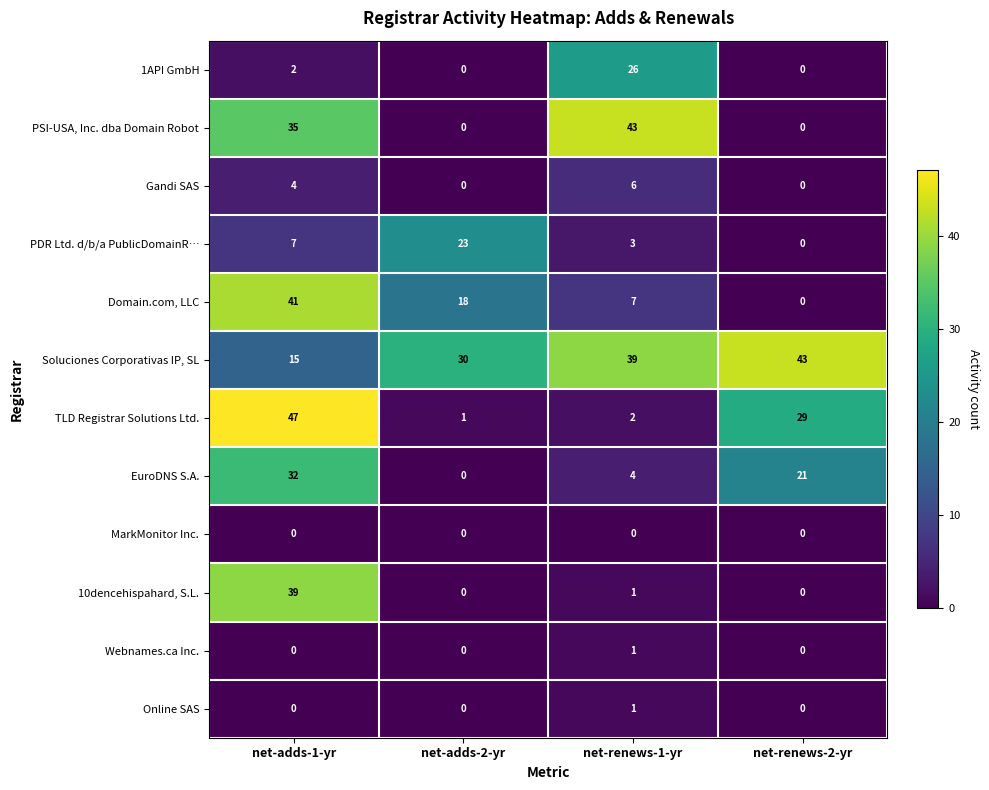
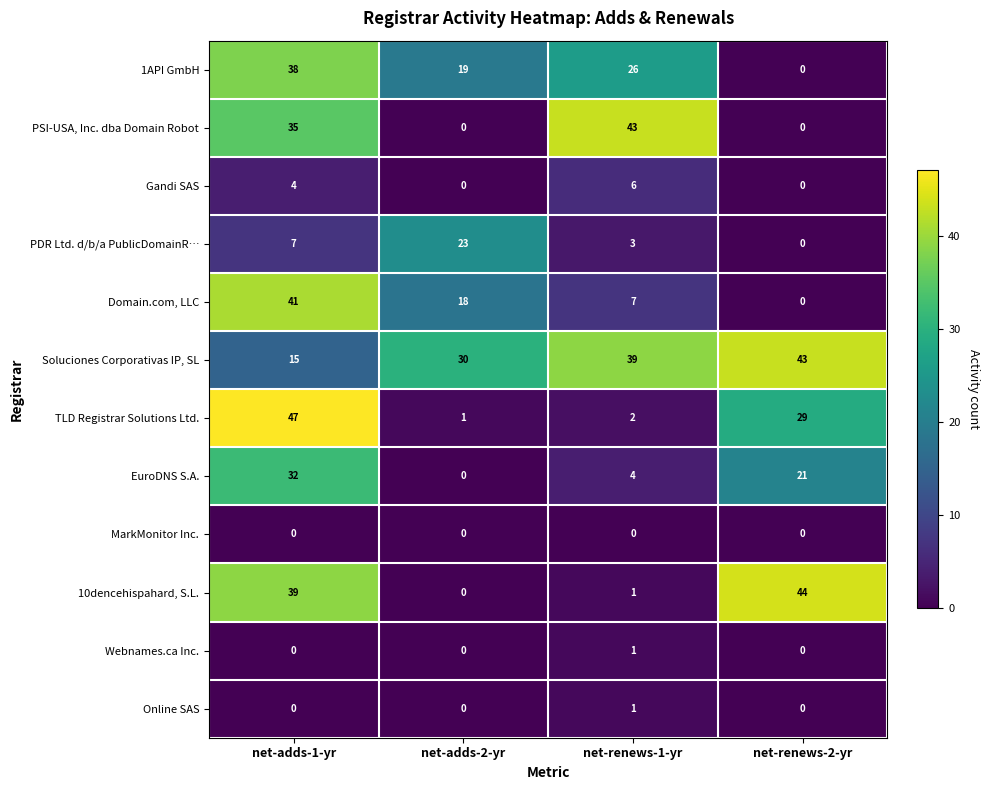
1API GmbH, net-adds-1-yr: 2 -> 38
1API GmbH, net-adds-2-yr: 0 -> 19
10dencehispahard, S.L., net-renews-2-yr: 0 -> 44
